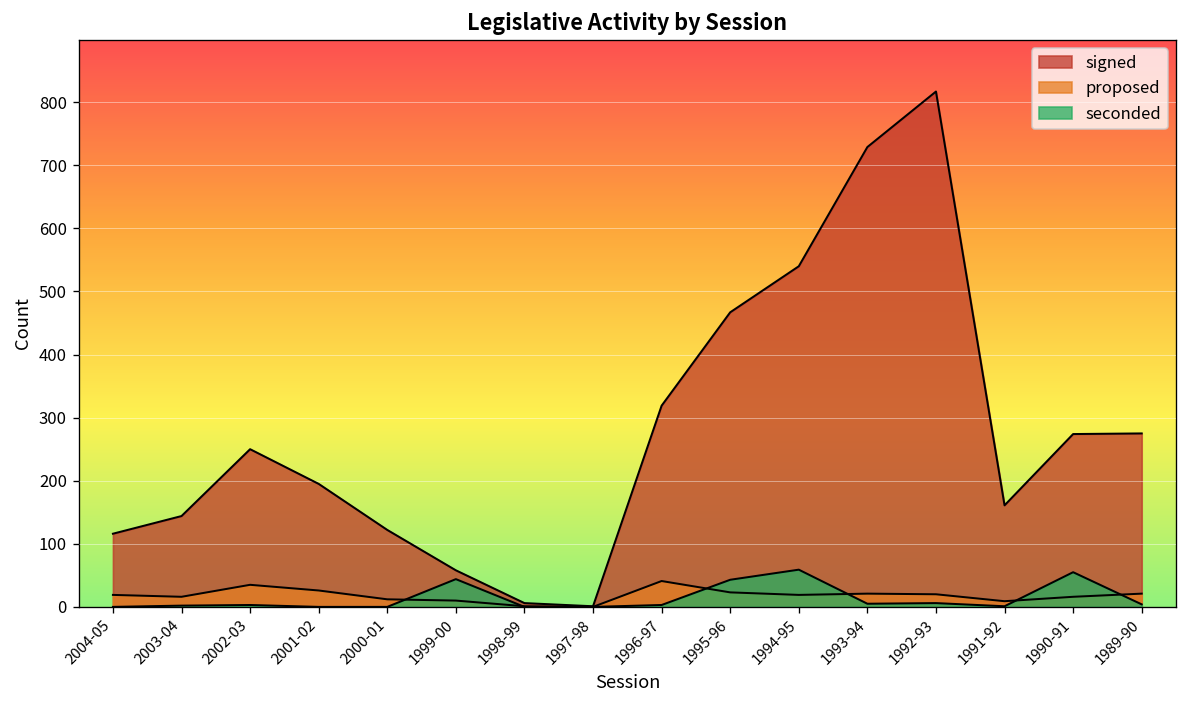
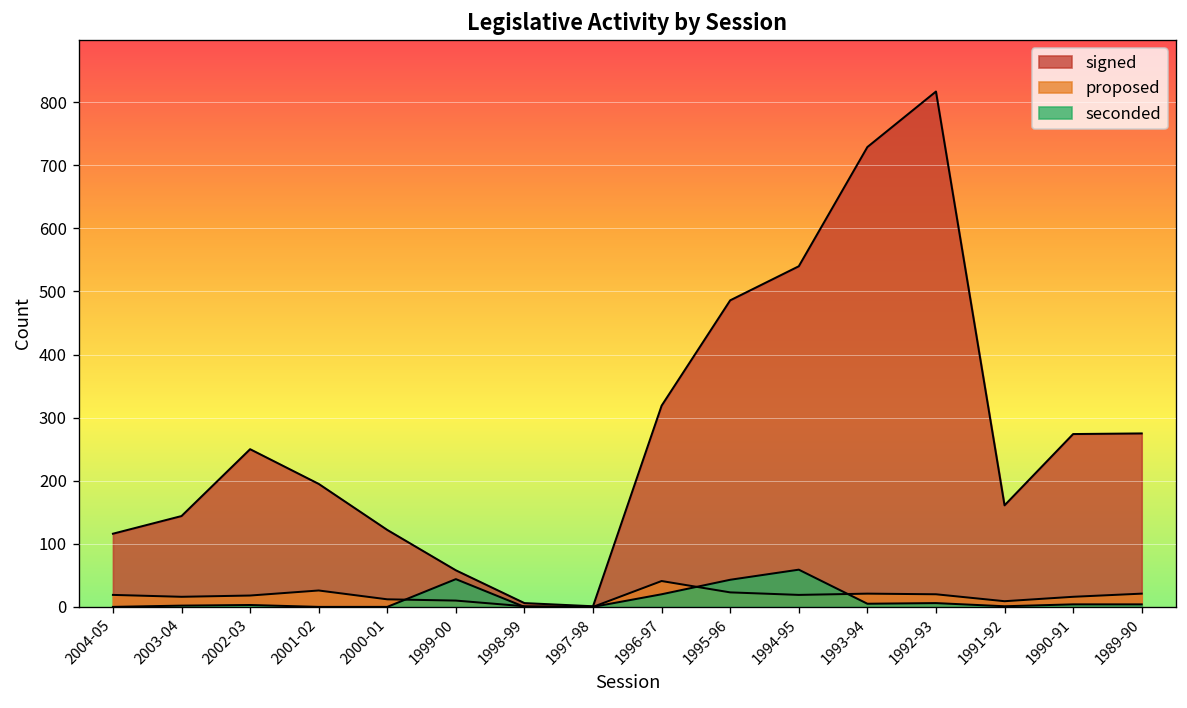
proposed, 2002-03: 40 -> 20
seconded, 1996-97: 0 -> 20
signed, 1995-96: 470 -> 490
seconded, 1990-91: 60 -> 0
